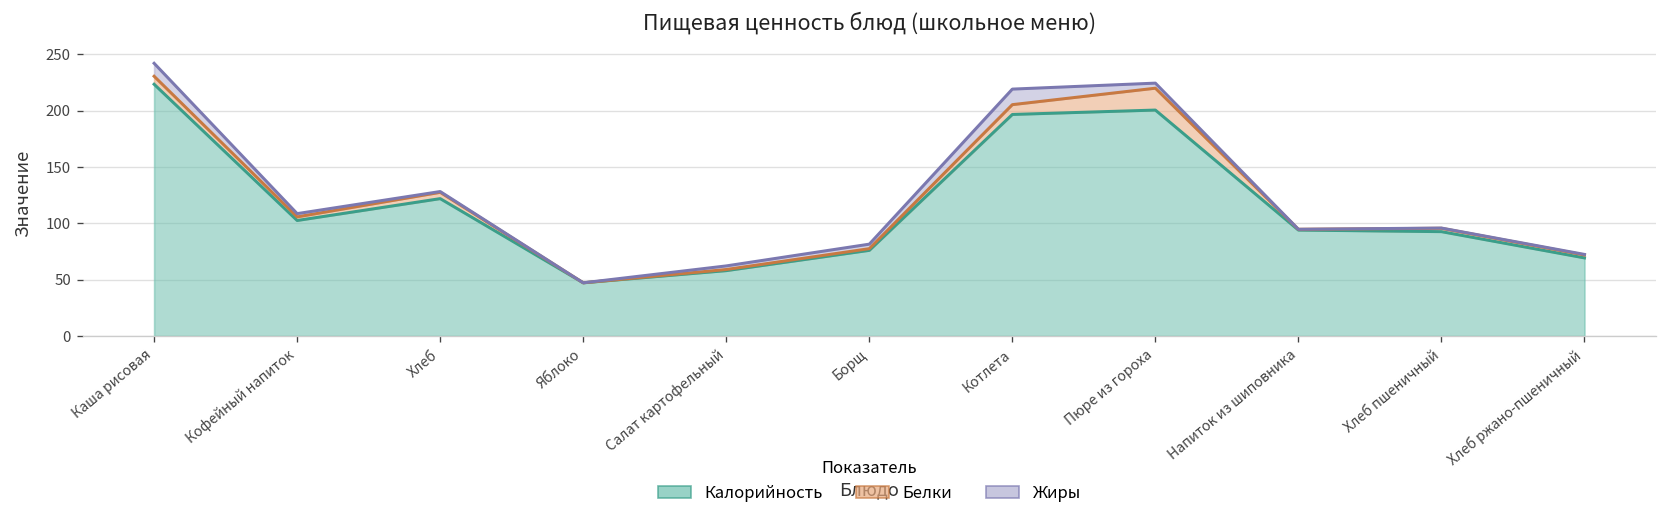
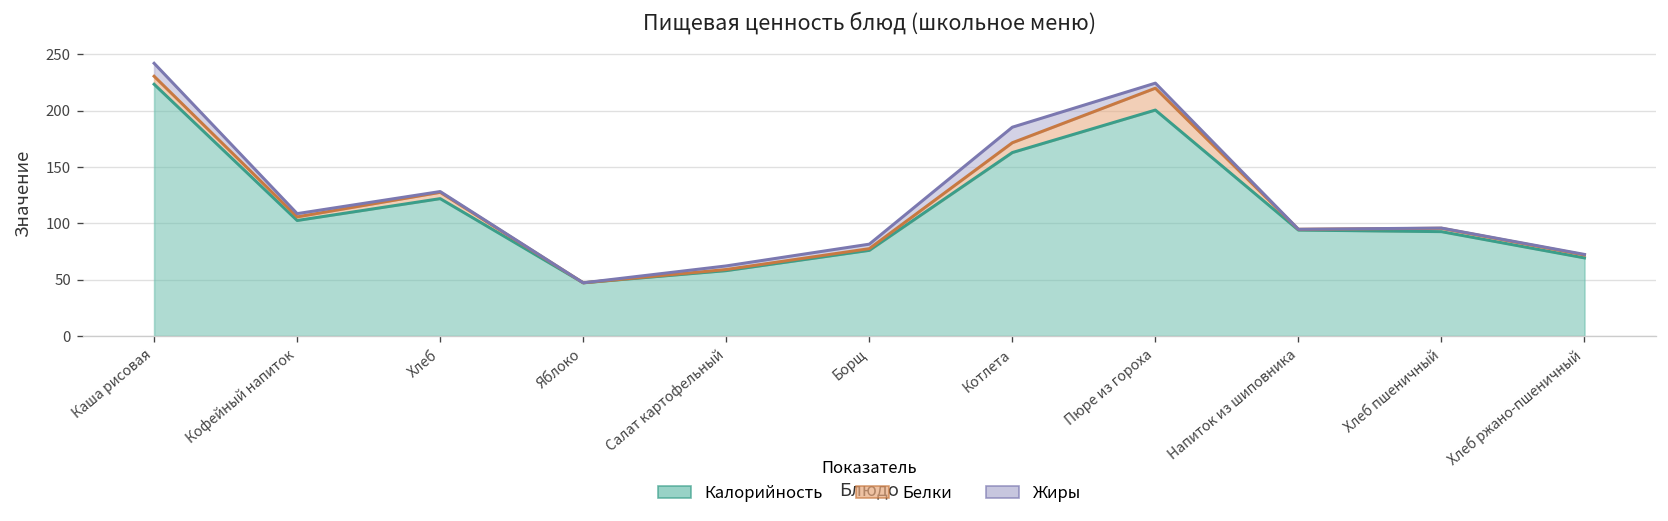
Калорийность, Котлета: 200 -> 160
